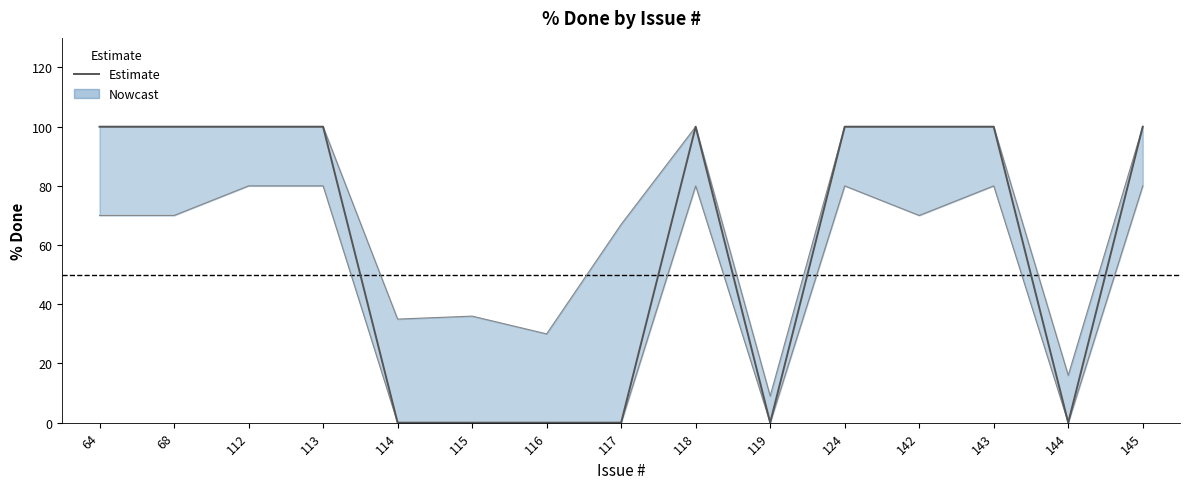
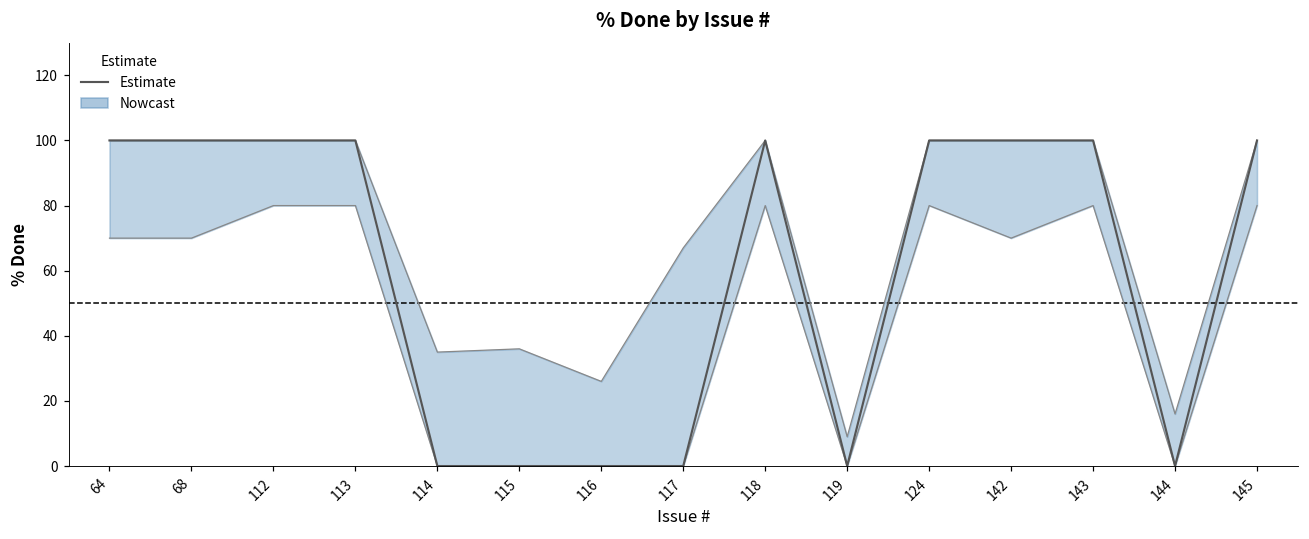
Nowcast, 116: 30 -> 26
